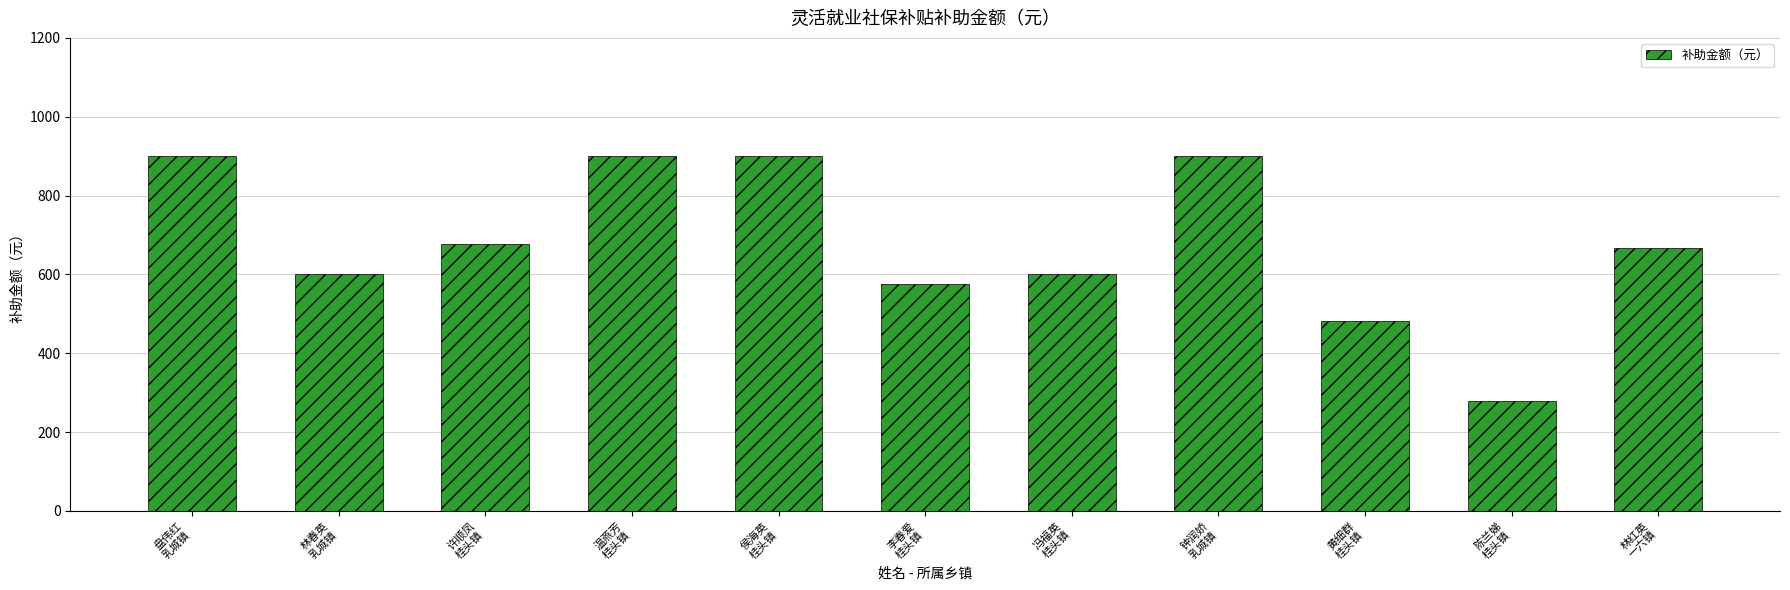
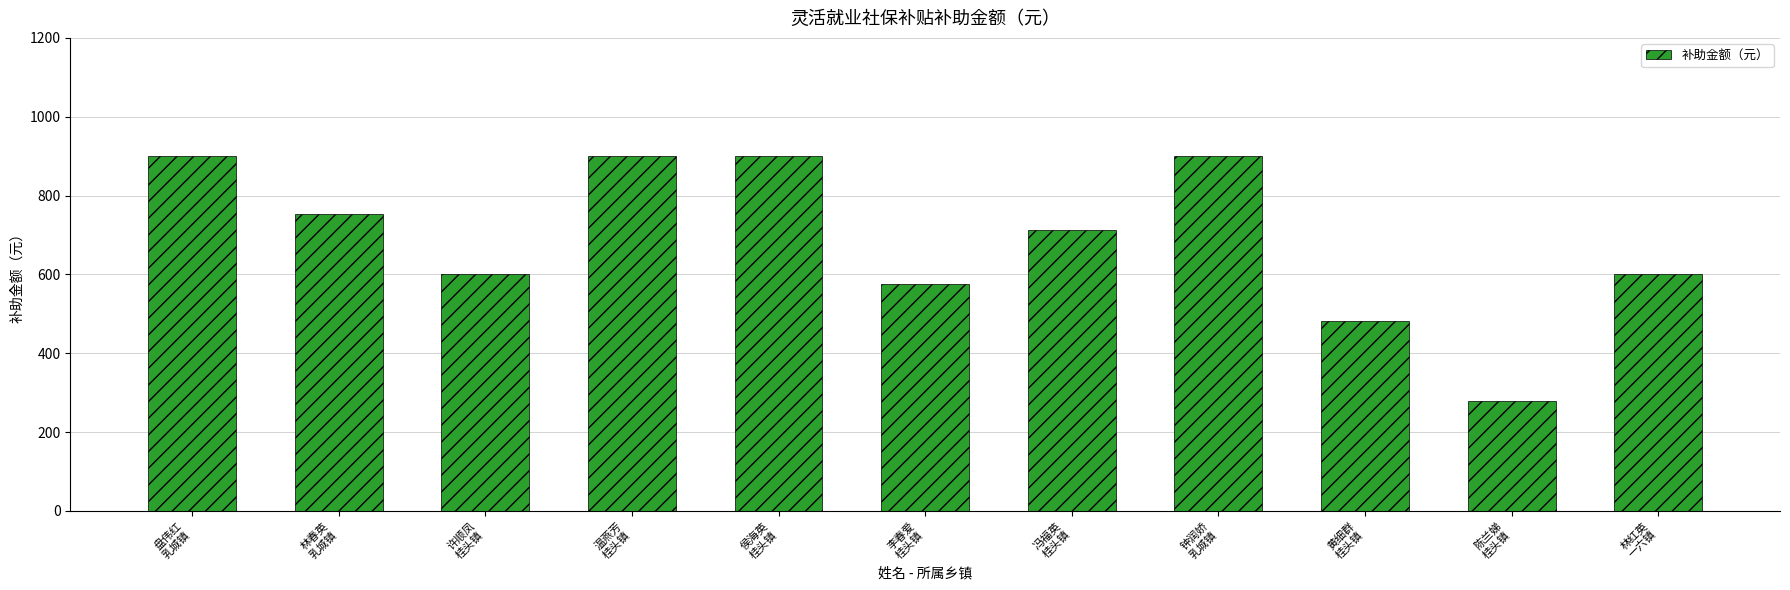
林春英 乳城镇: 600 -> 750
许顺凤 桂头镇: 680 -> 600
冯福英 桂头镇: 600 -> 710
林红英 一六镇: 670 -> 600
